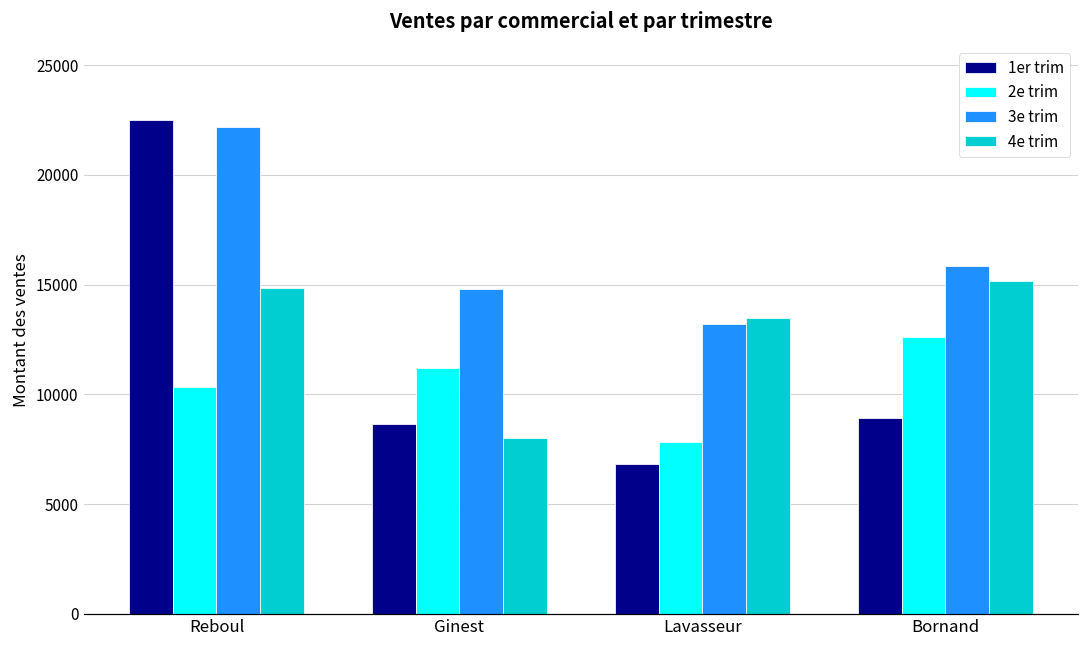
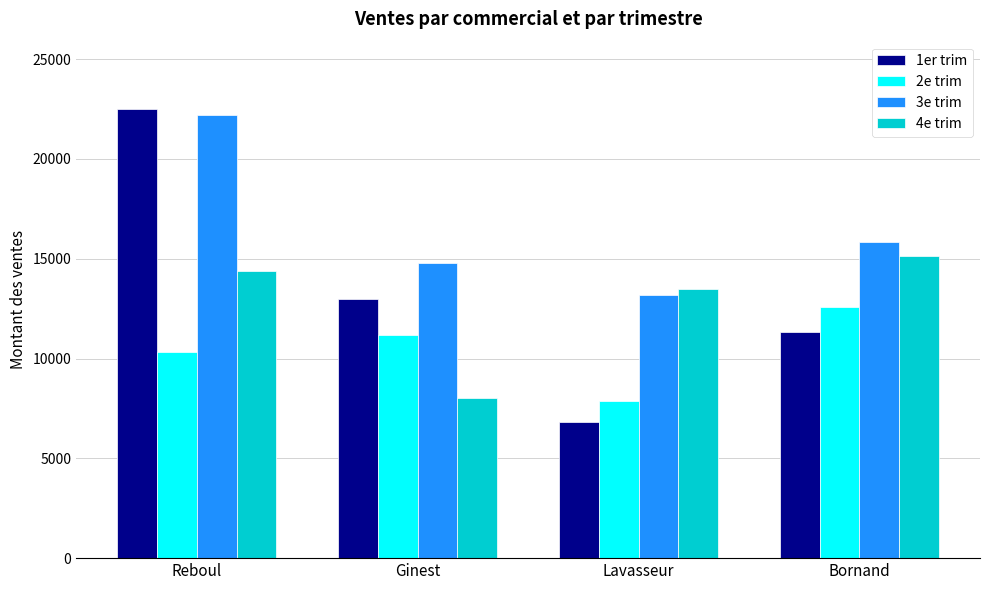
4e trim, Reboul: 14800 -> 14400
1er trim, Ginest: 8700 -> 13000
1er trim, Bornand: 8900 -> 11400
